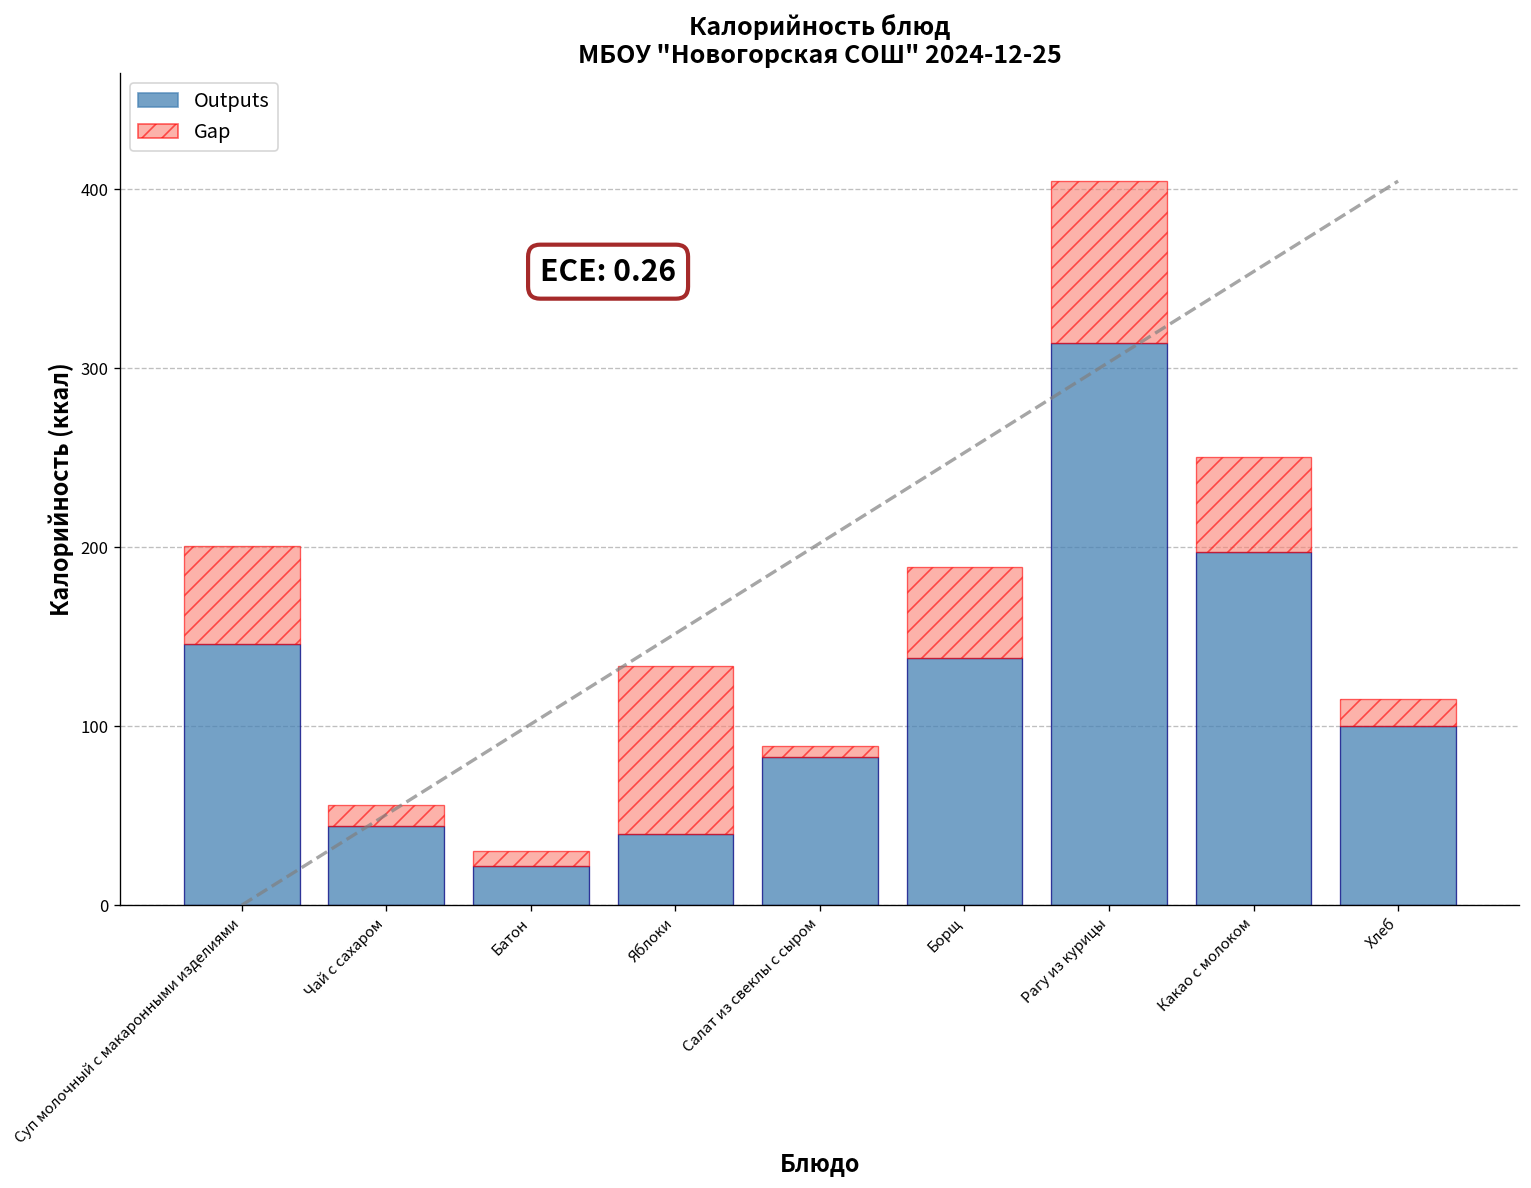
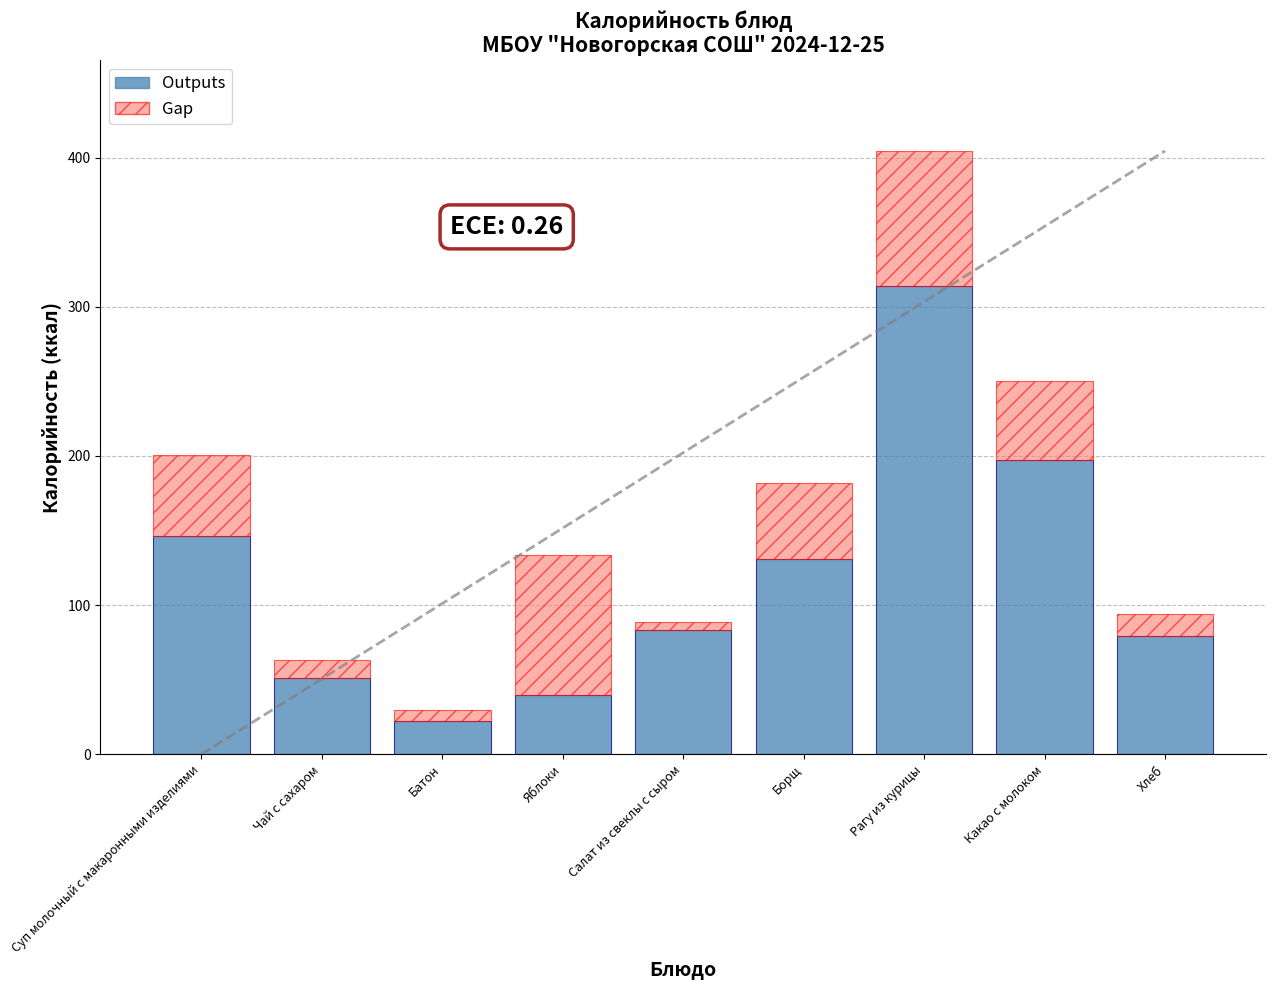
Outputs, Чай с сахаром: 44 -> 51
Outputs, Борщ: 138 -> 131
Outputs, Хлеб: 100 -> 79
